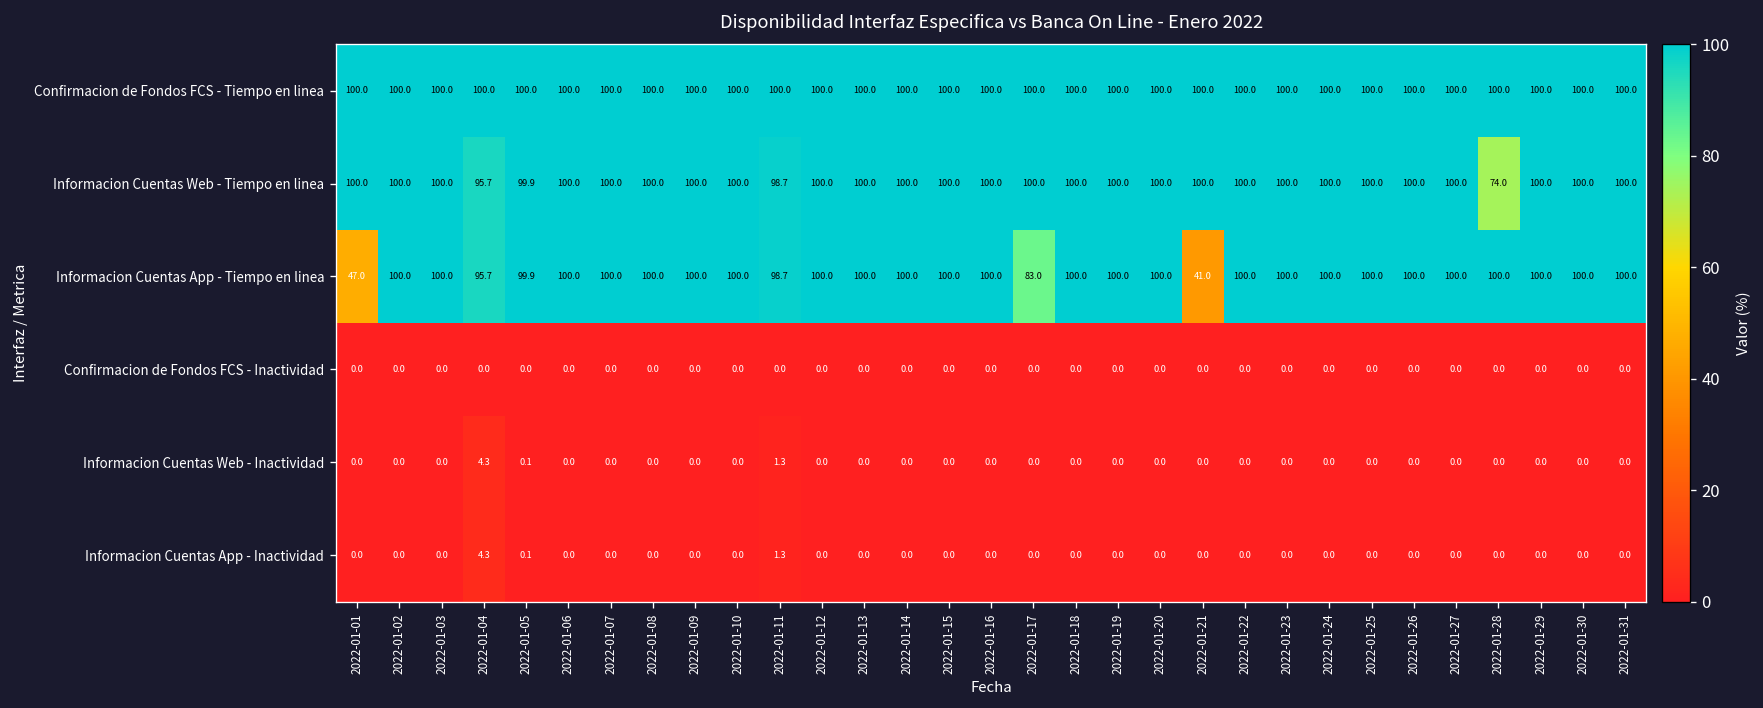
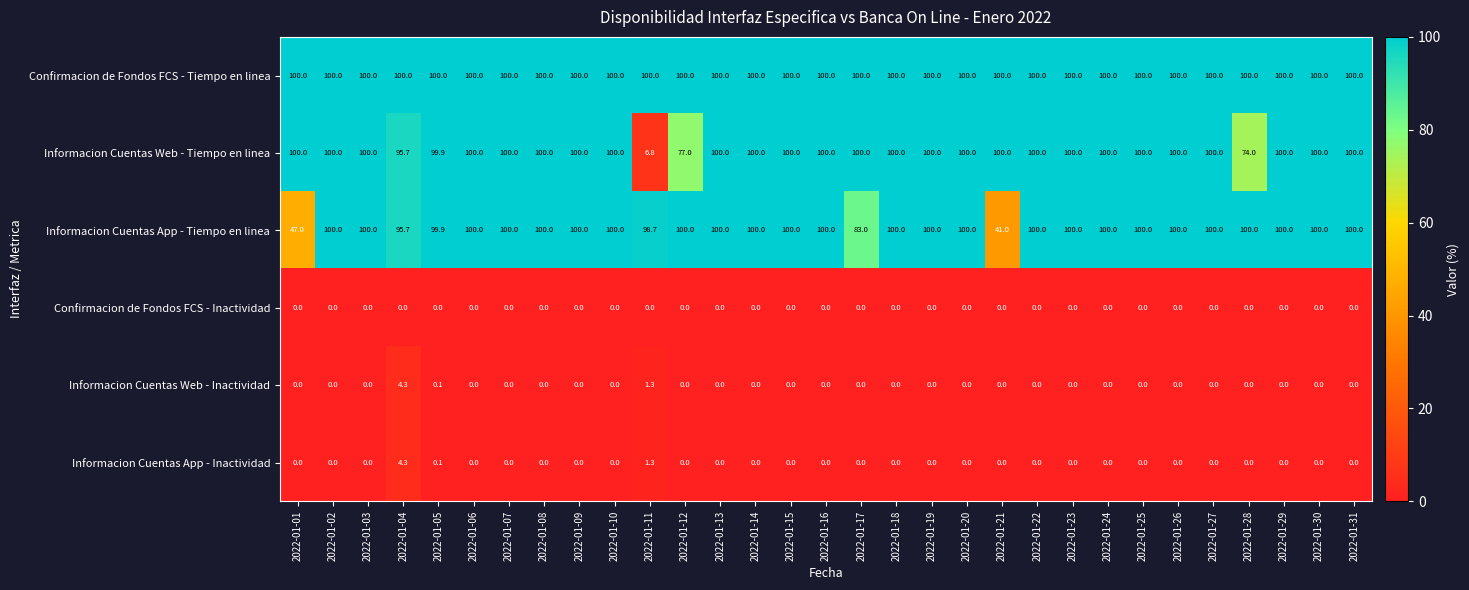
Informacion Cuentas Web - Tiempo en linea, 2022-01-11: 98.7 -> 6.8
Informacion Cuentas Web - Tiempo en linea, 2022-01-12: 100.0 -> 77.0
